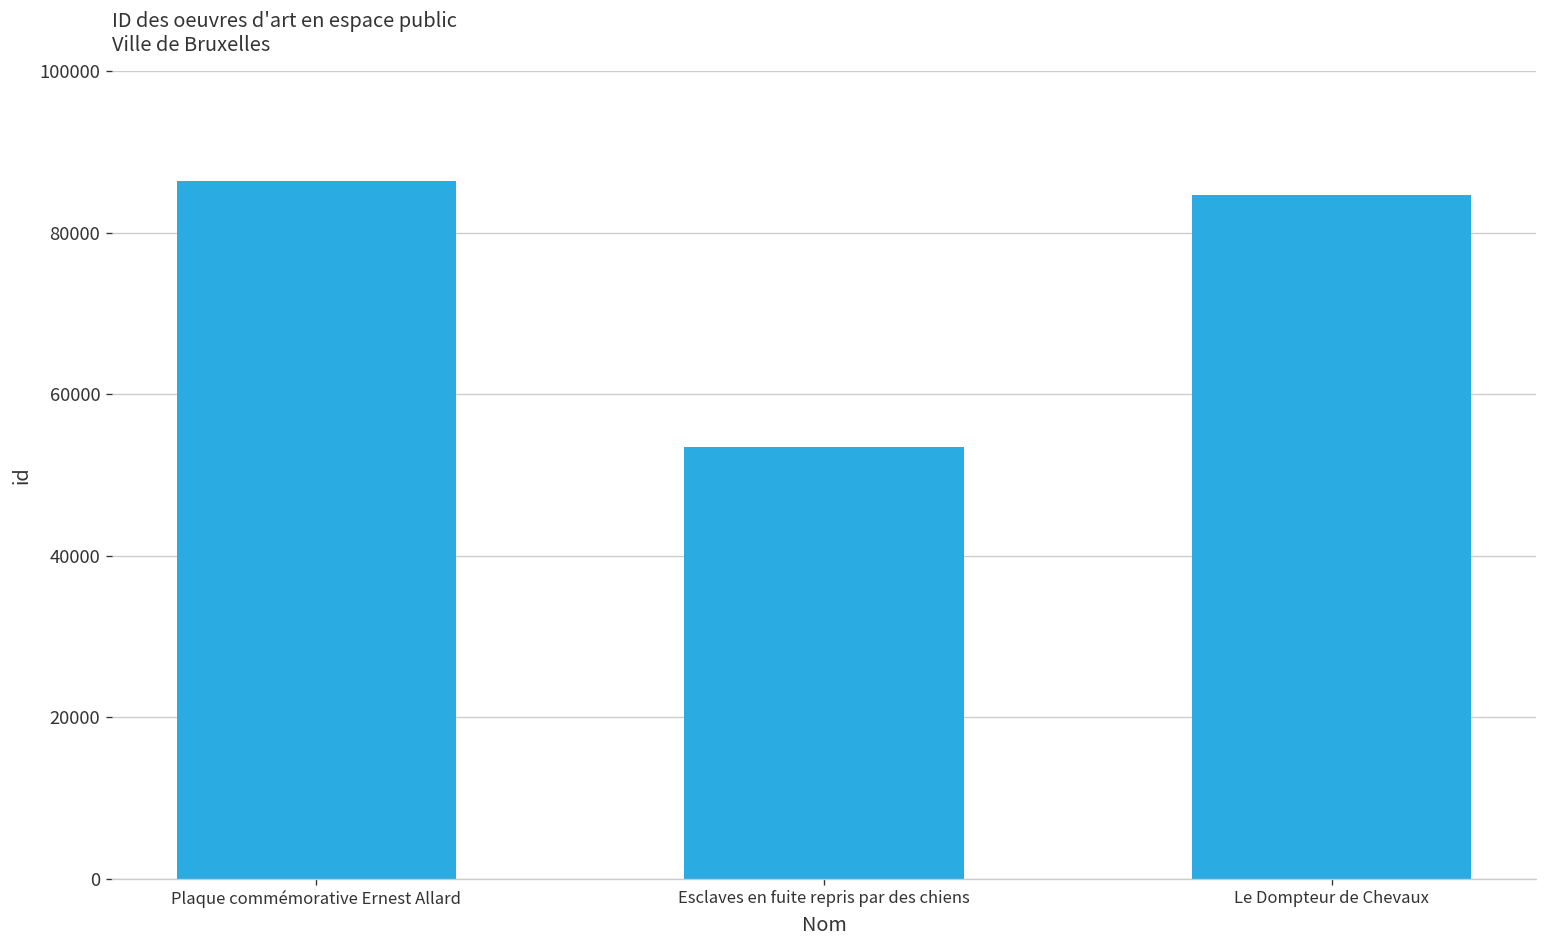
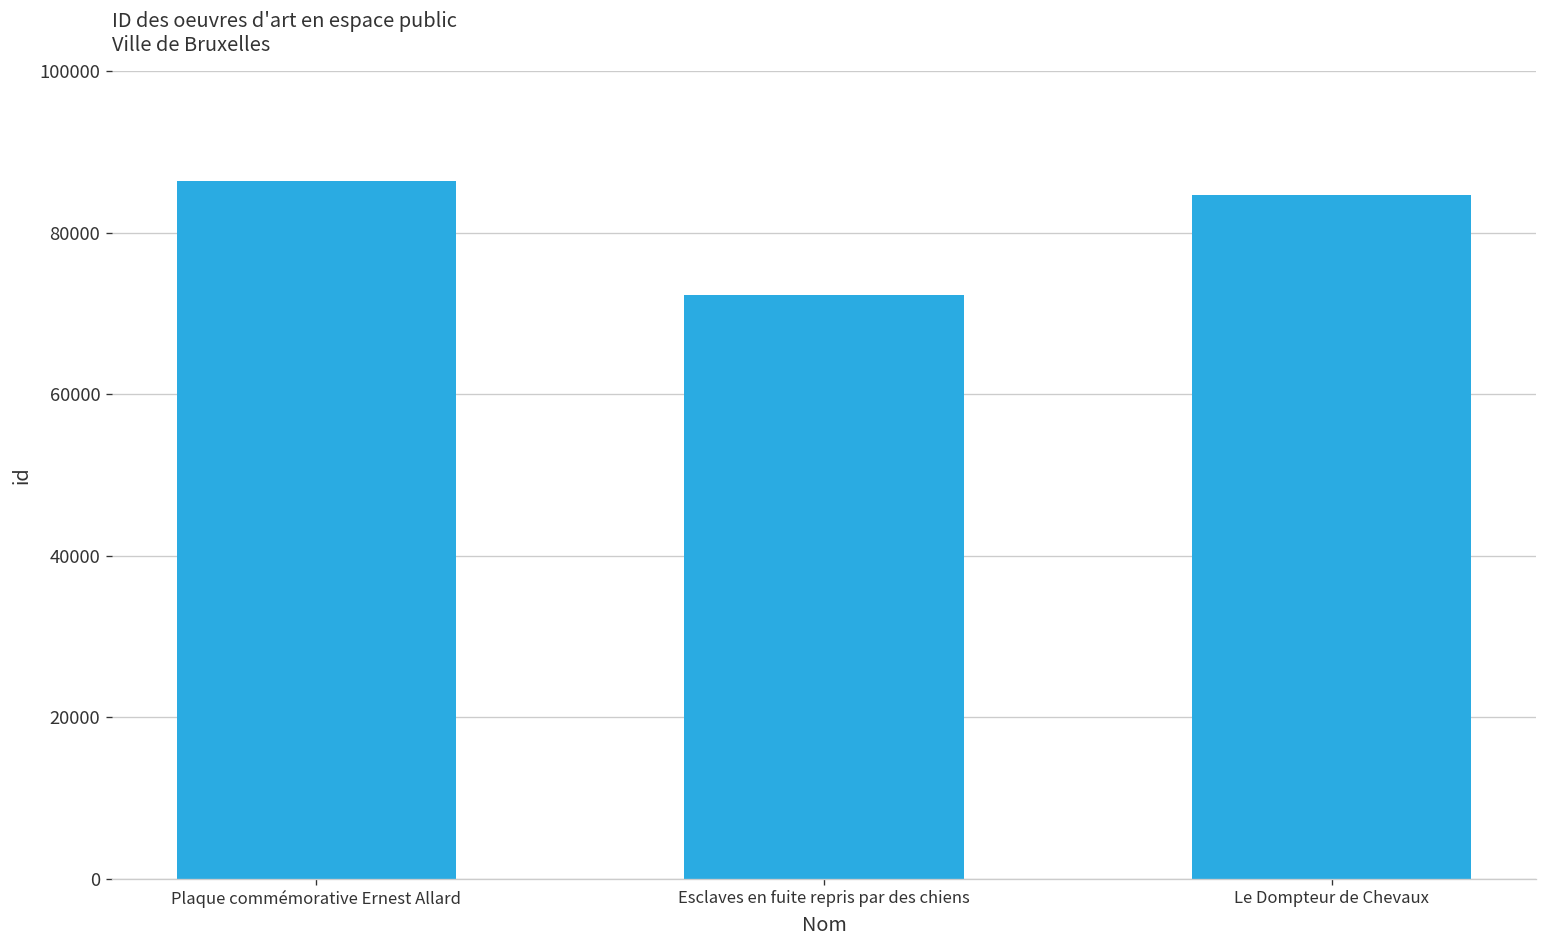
Esclaves en fuite repris par des chiens: 53000 -> 72000
